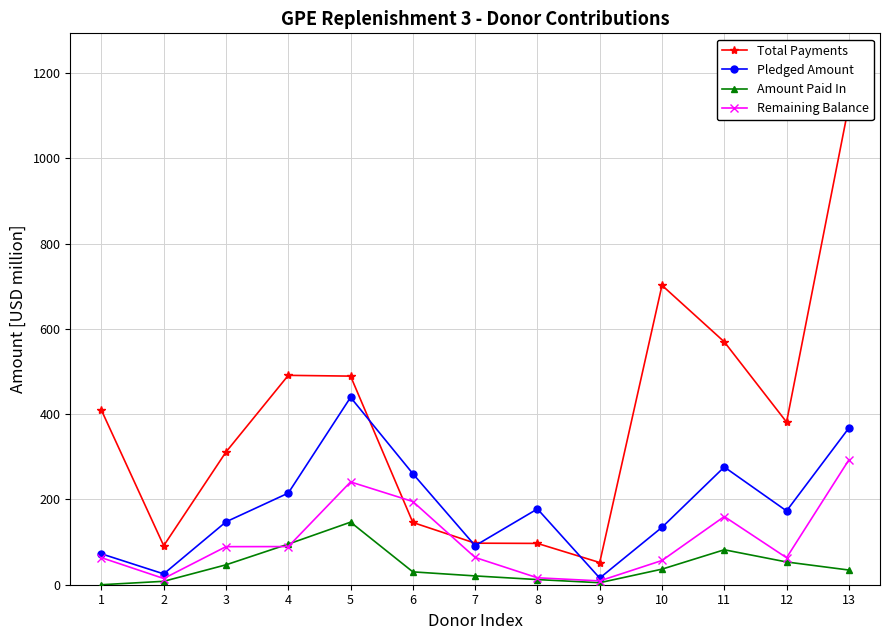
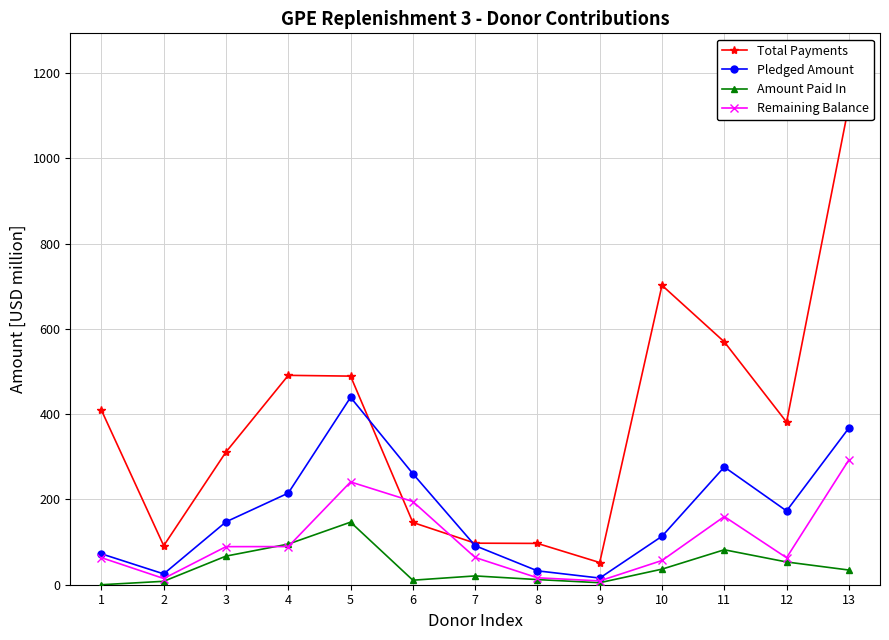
Amount Paid In, 3: 50 -> 70
Amount Paid In, 6: 30 -> 10
Pledged Amount, 8: 180 -> 30
Pledged Amount, 10: 130 -> 110
